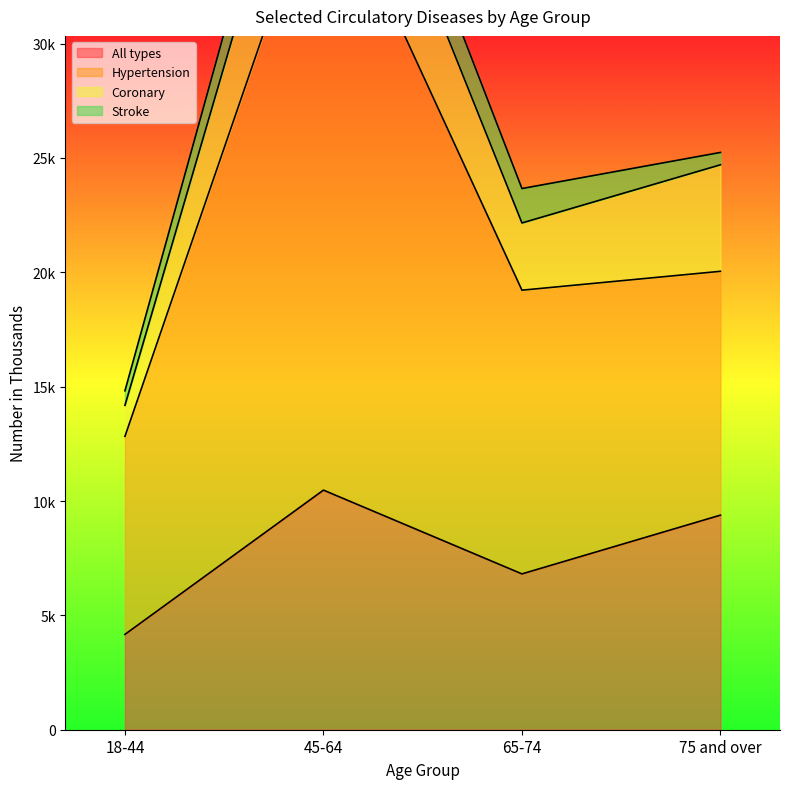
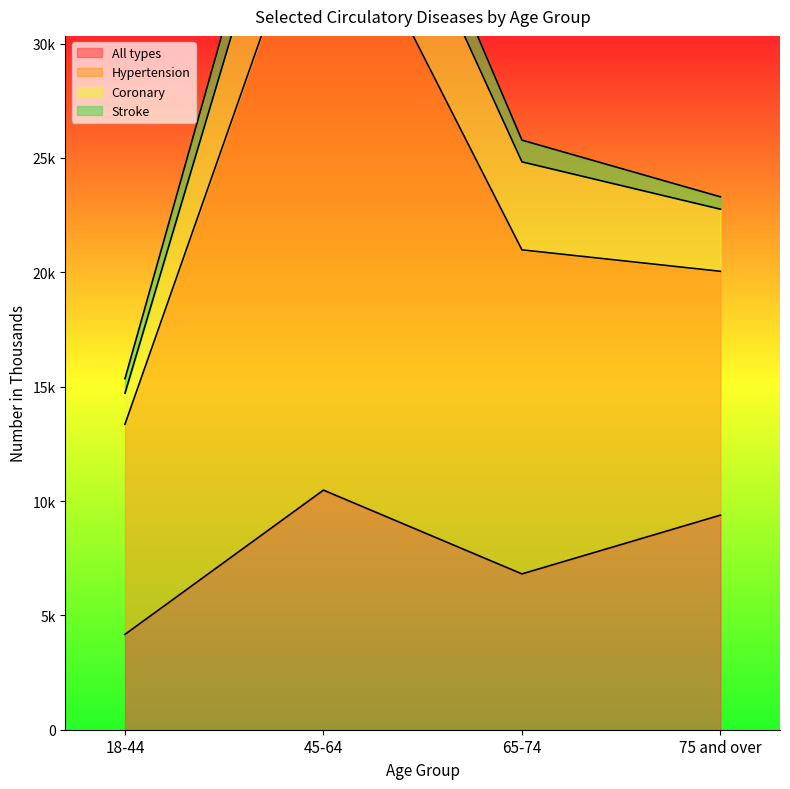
Hypertension, 18-44: 8700 -> 9200
Hypertension, 65-74: 12400 -> 14200
Coronary, 65-74: 2900 -> 3800
Stroke, 65-74: 1500 -> 900
Coronary, 75 and over: 4700 -> 2700
